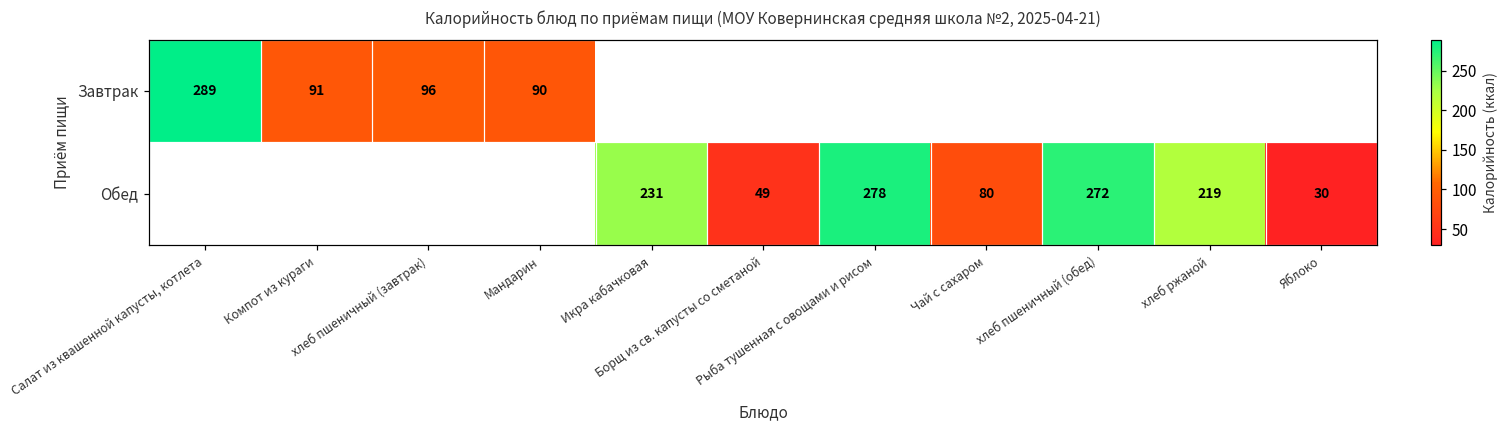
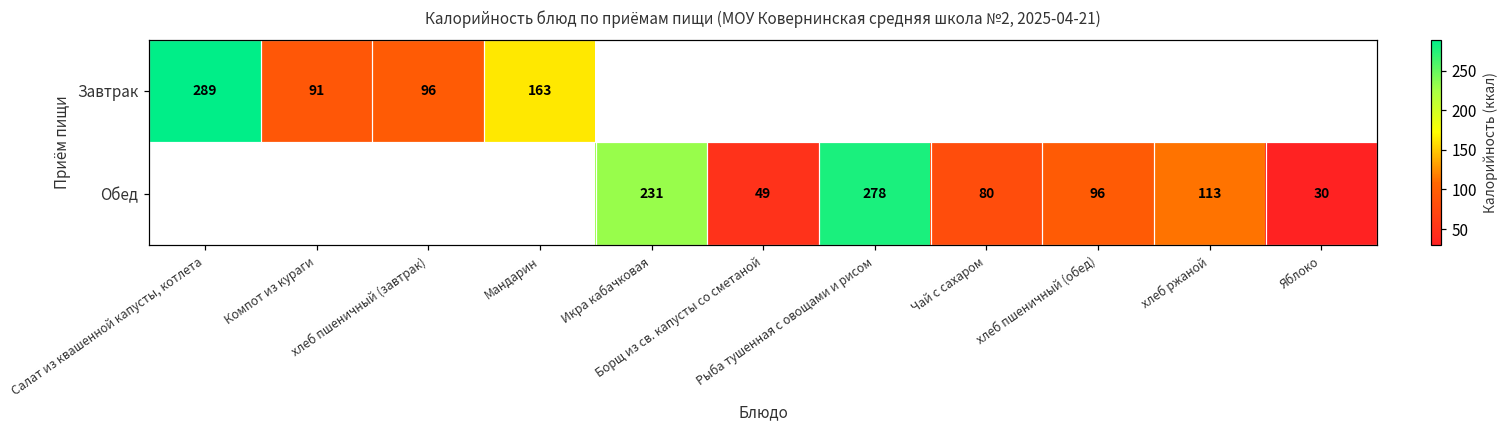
Завтрак, Мандарин: 90 -> 163
Обед, хлеб пшеничный (обед): 272 -> 96
Обед, хлеб ржаной: 219 -> 113
